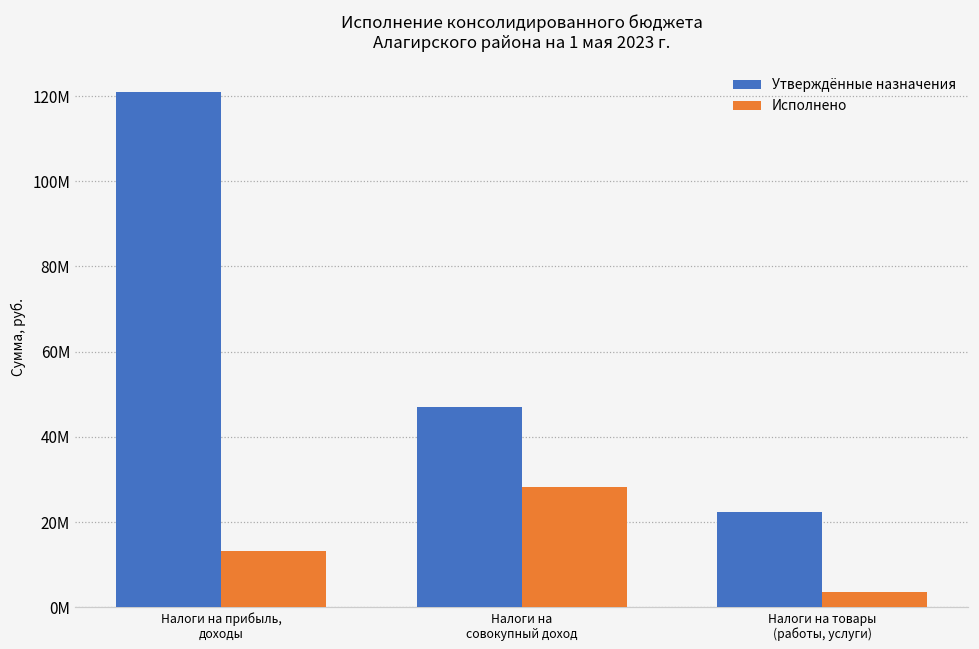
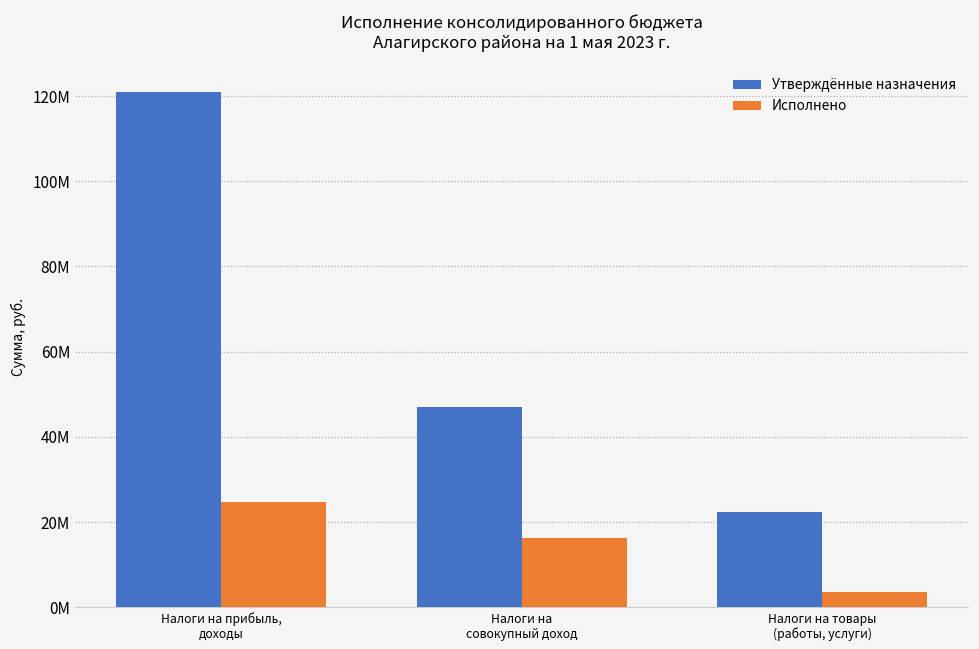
Исполнено, Налоги на прибыль, доходы: 13000000 -> 25000000
Исполнено, Налоги на совокупный доход: 28000000 -> 16000000
